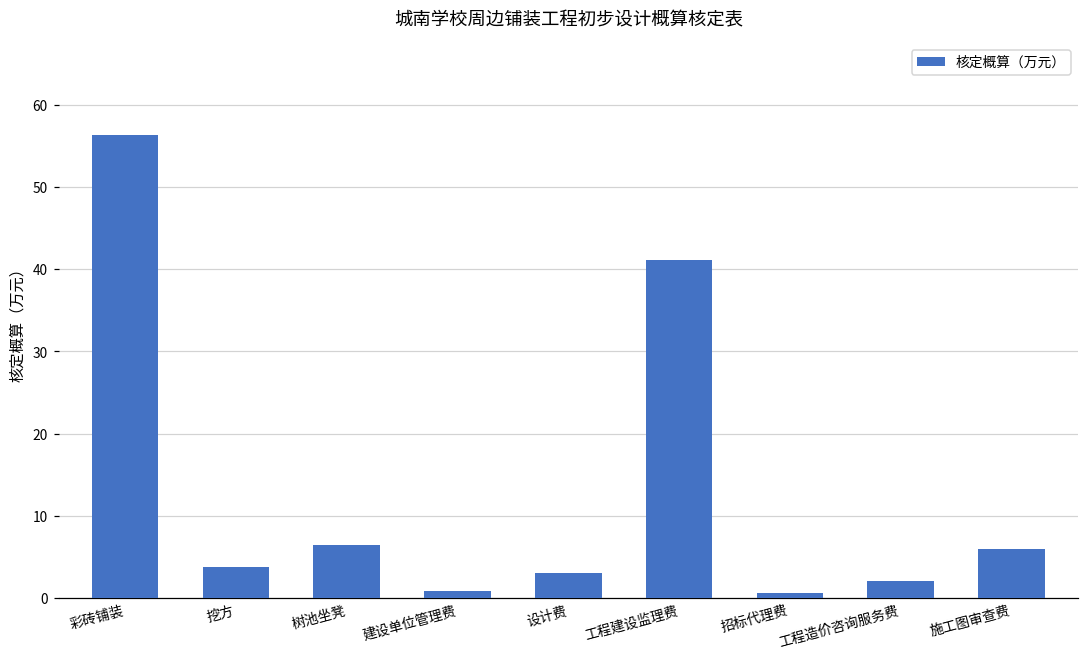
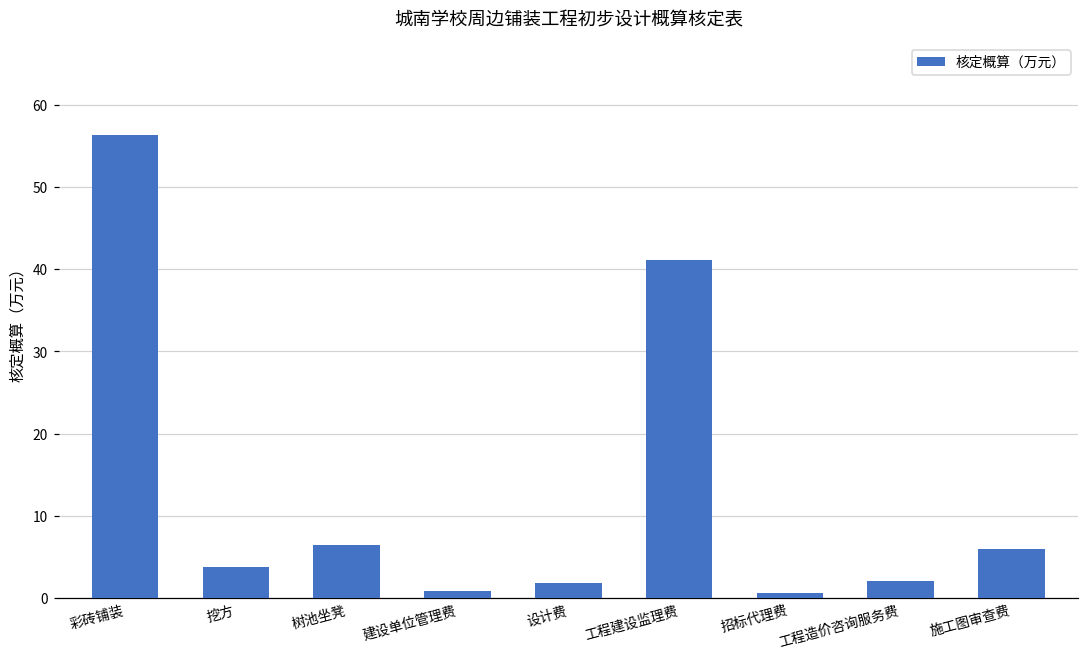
设计费: 3 -> 2
